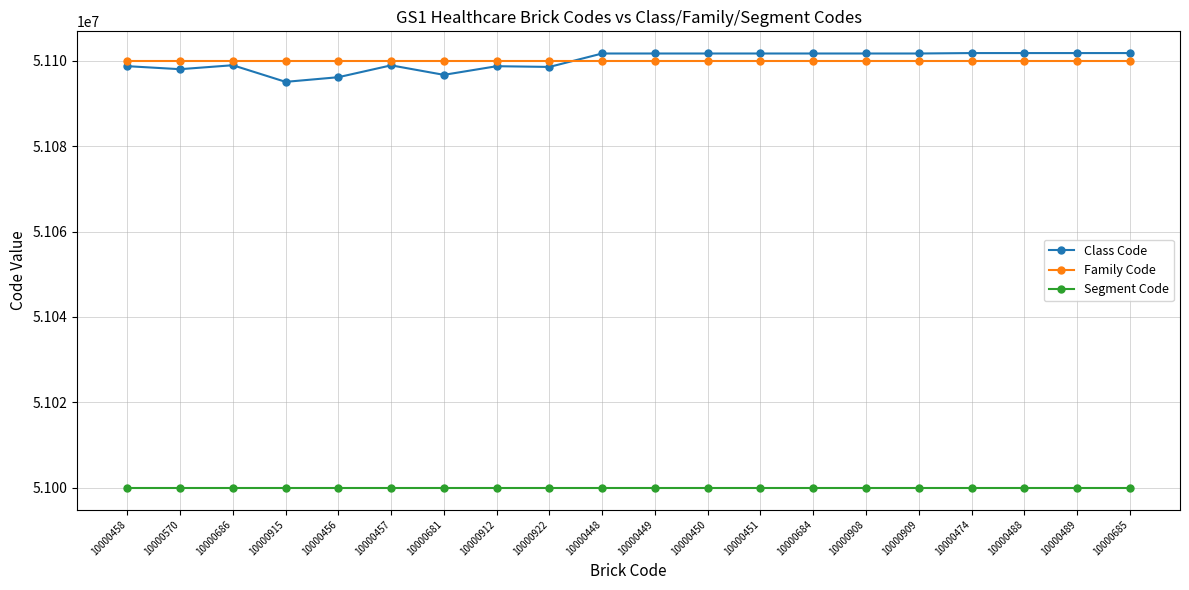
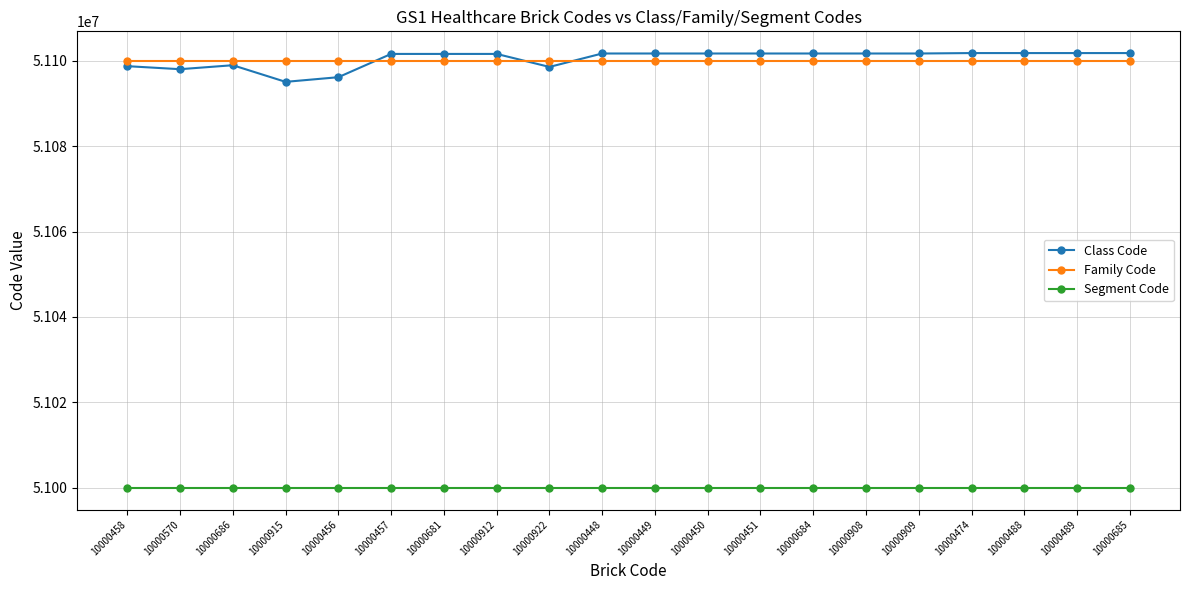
Class Code, 10000457: 51099000 -> 51102000
Class Code, 10000681: 51097000 -> 51102000
Class Code, 10000912: 51099000 -> 51102000
